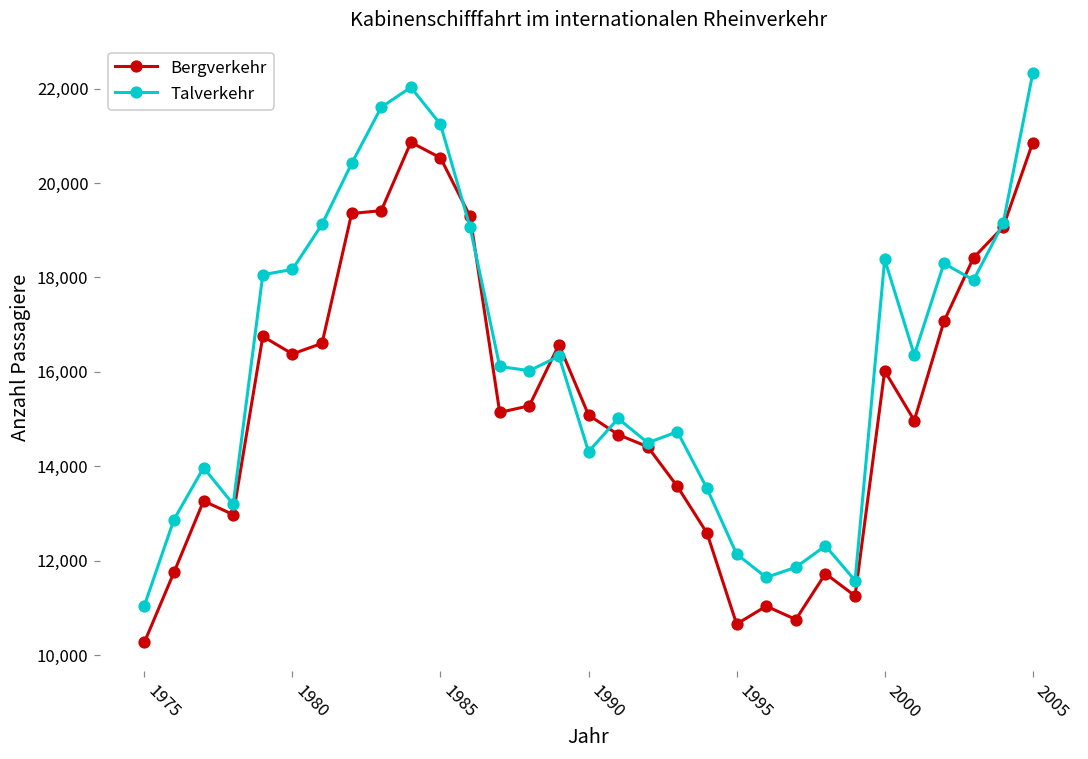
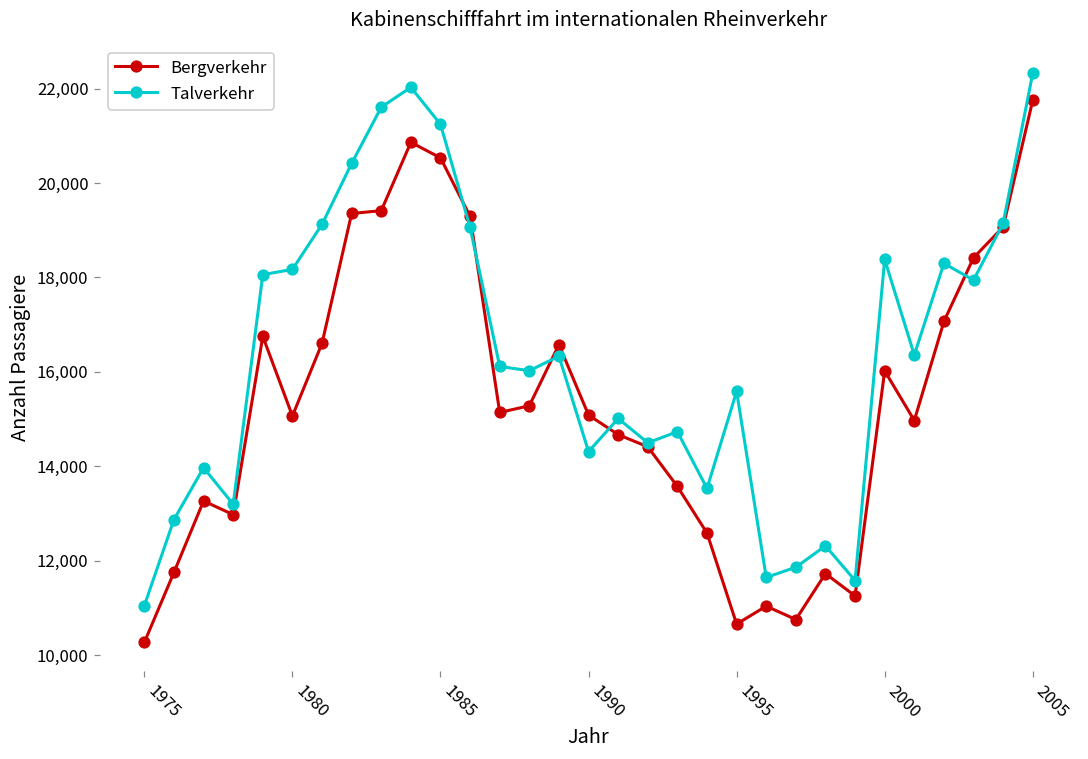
Bergverkehr, 1980: 16,400 -> 15,100
Talverkehr, 1995: 12,100 -> 15,600
Bergverkehr, 2005: 20,900 -> 21,800
